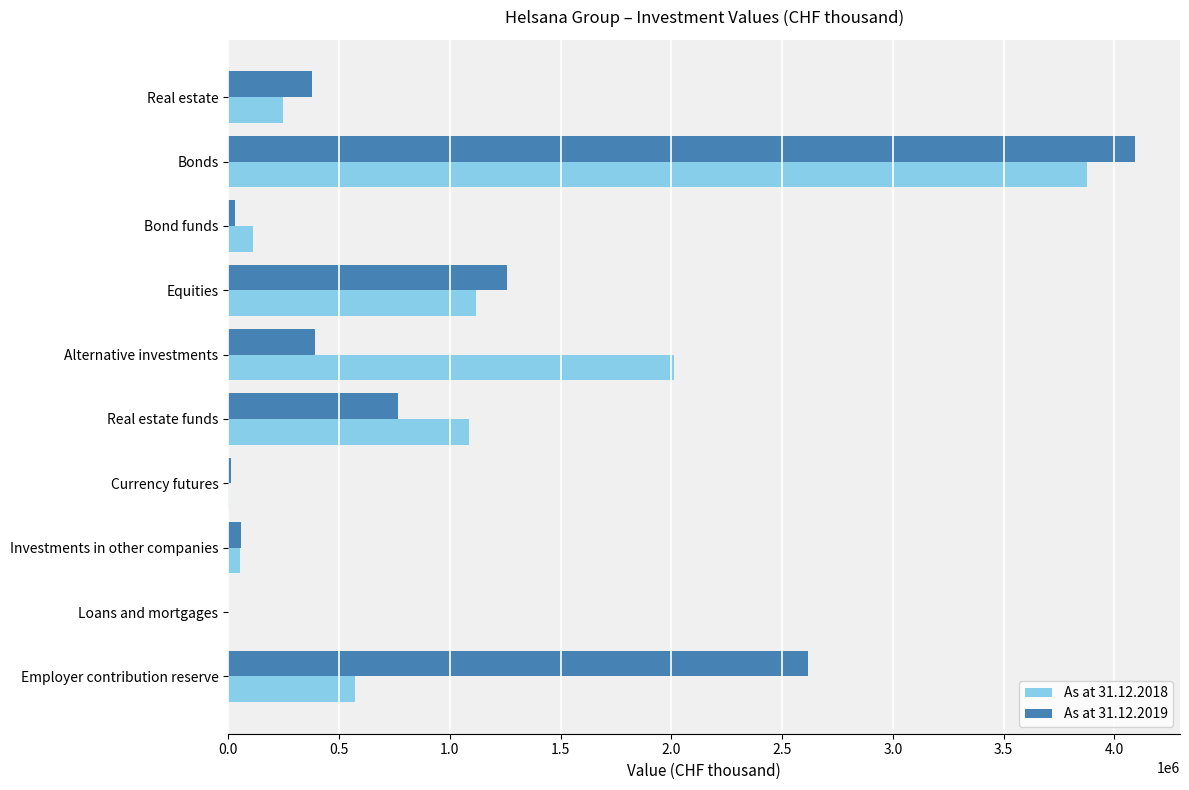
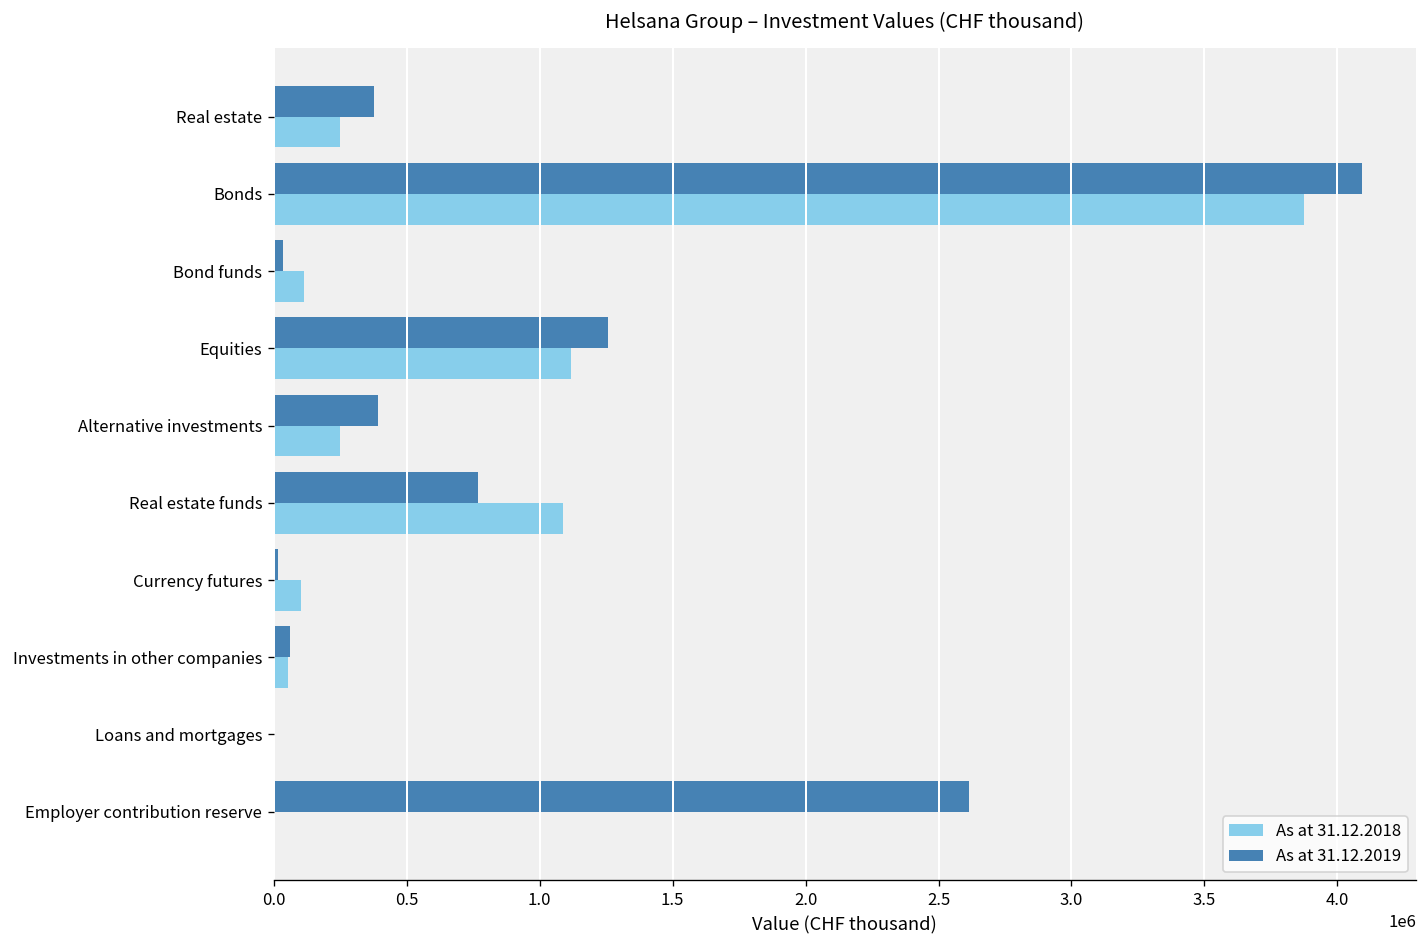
As at 31.12.2018, Alternative investments: 2010000 -> 250000
As at 31.12.2018, Currency futures: 0 -> 100000
As at 31.12.2018, Employer contribution reserve: 570000 -> 0
